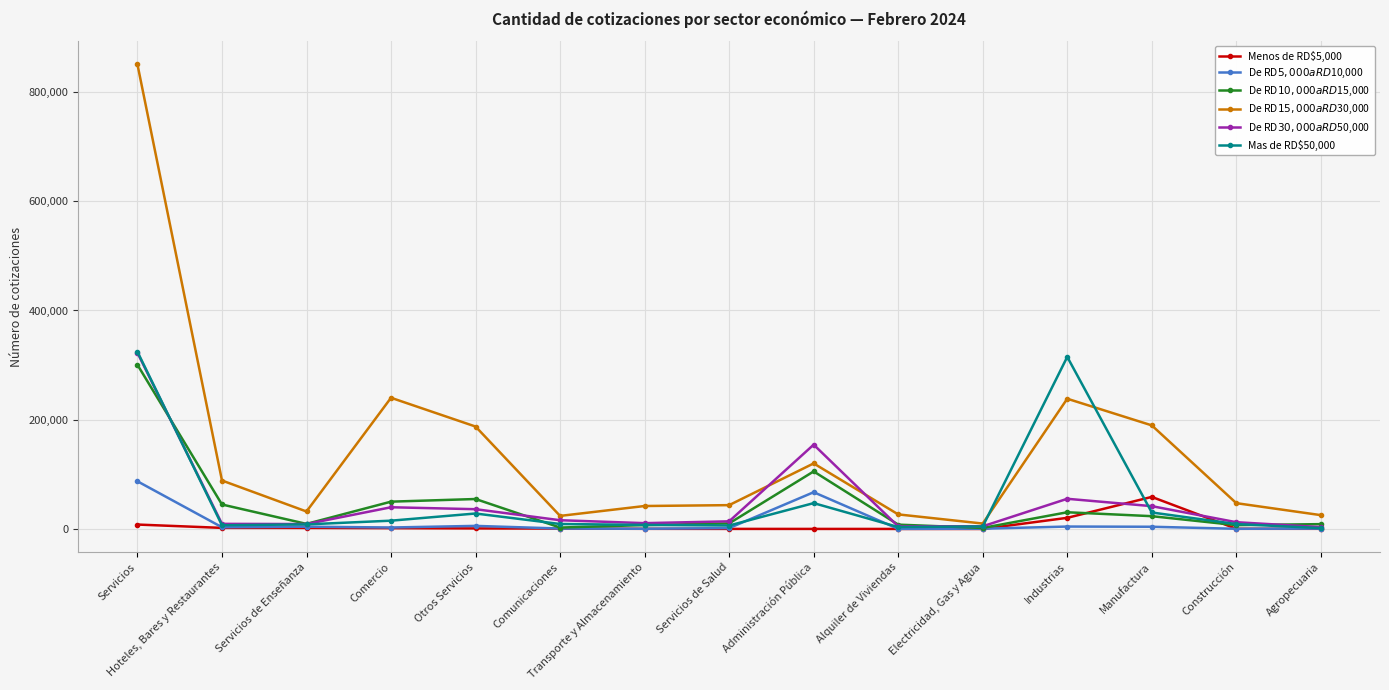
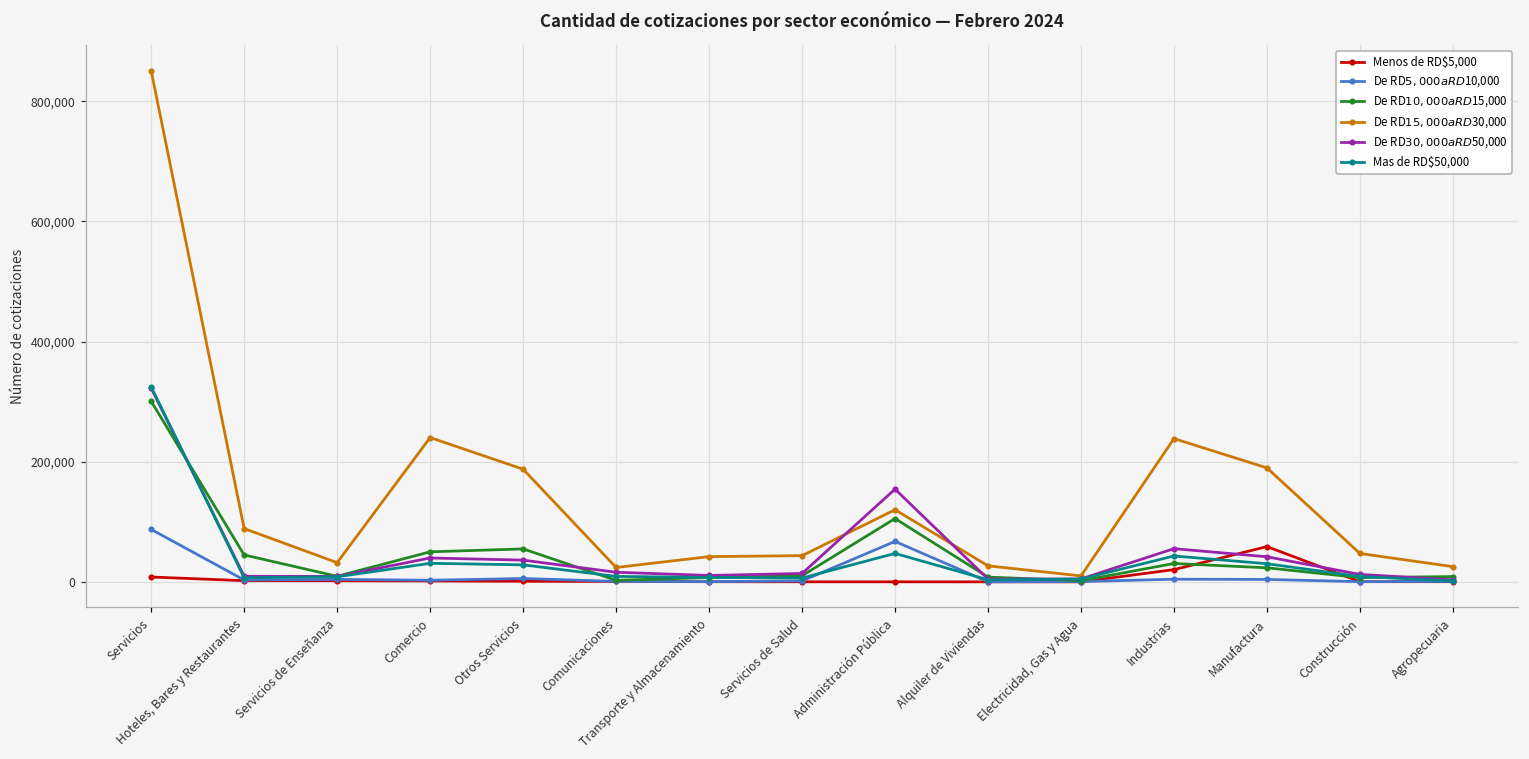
Mas de RD$50,000, Comercio: 20,000 -> 30,000
Mas de RD$50,000, Industrias: 320,000 -> 40,000
